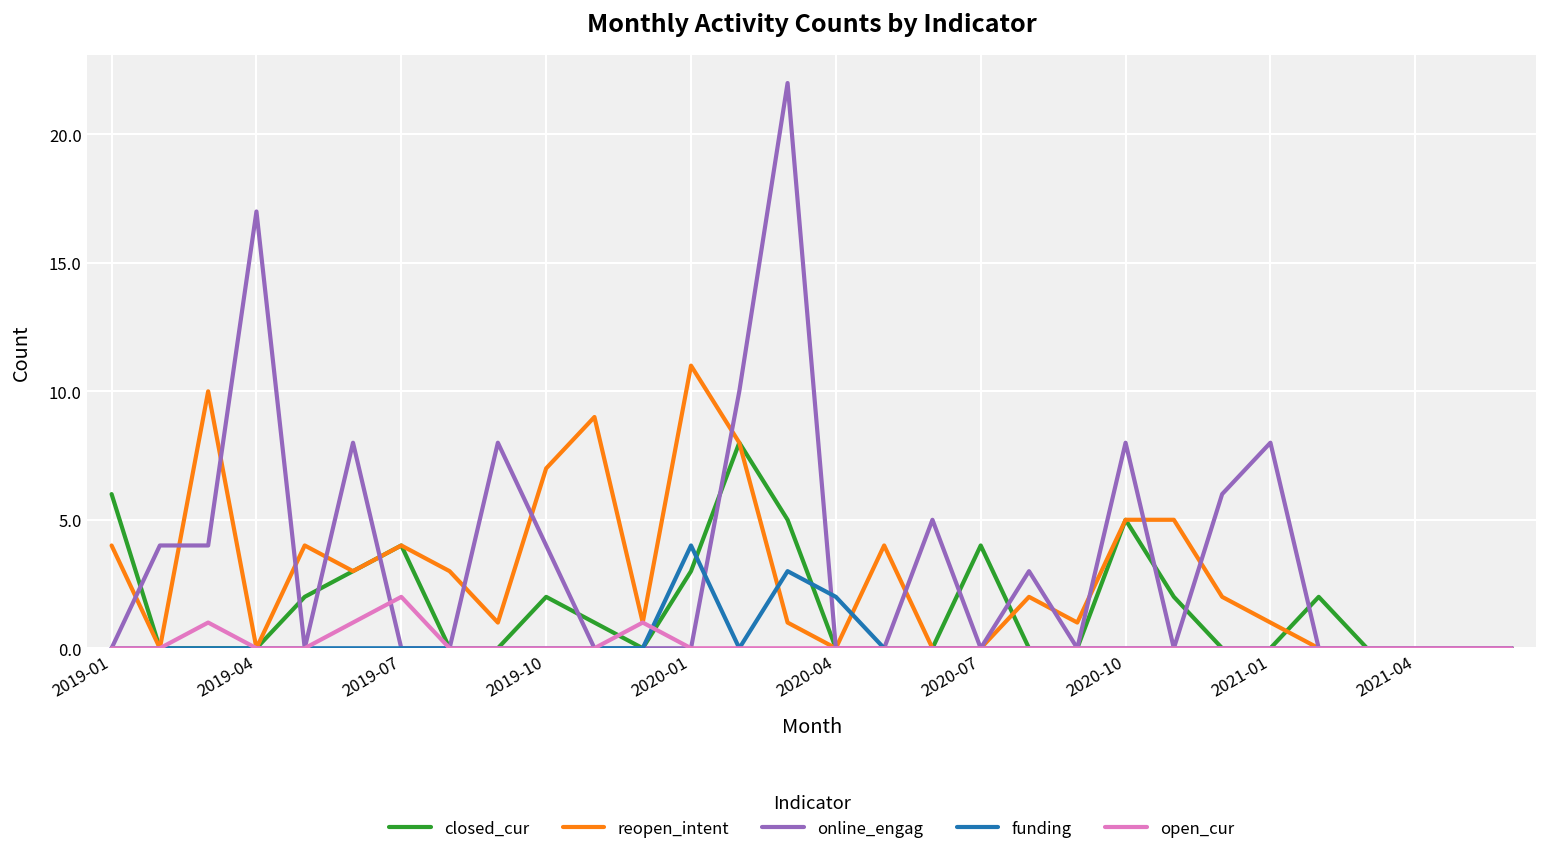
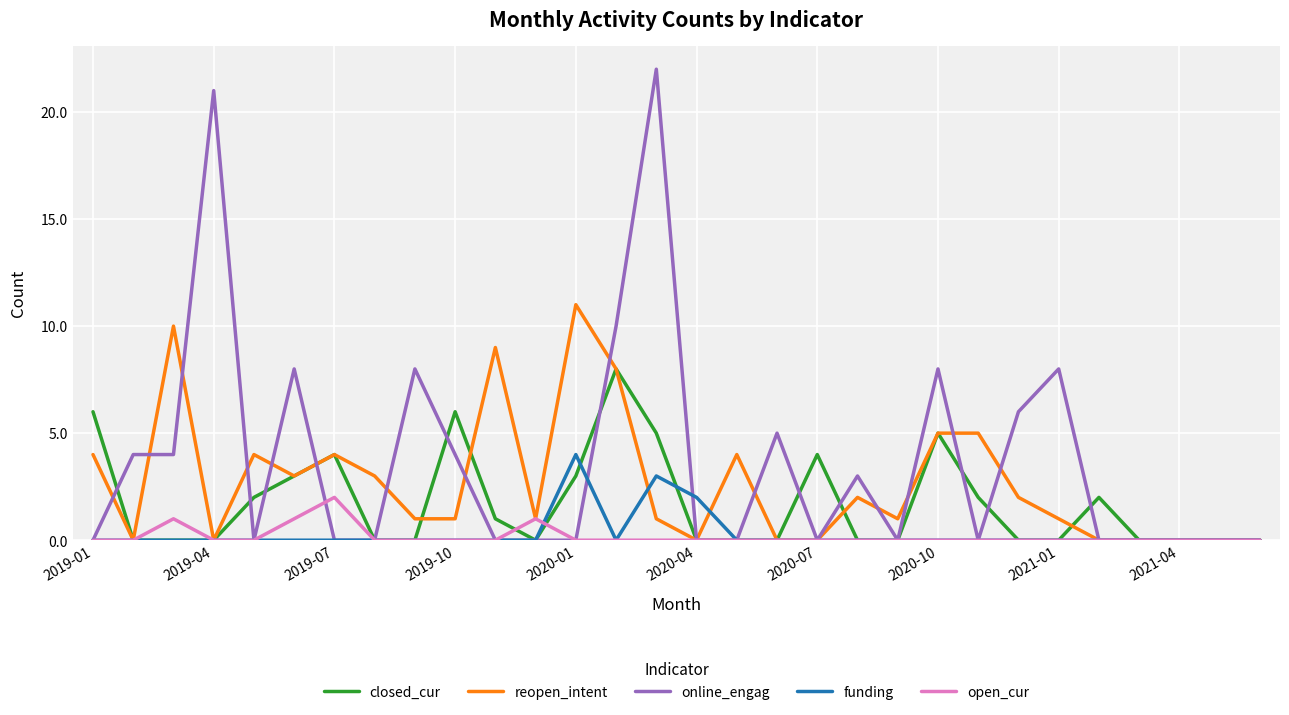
online_engag, 2019-04: 17 -> 21
closed_cur, 2019-10: 2 -> 6
reopen_intent, 2019-10: 7 -> 1
